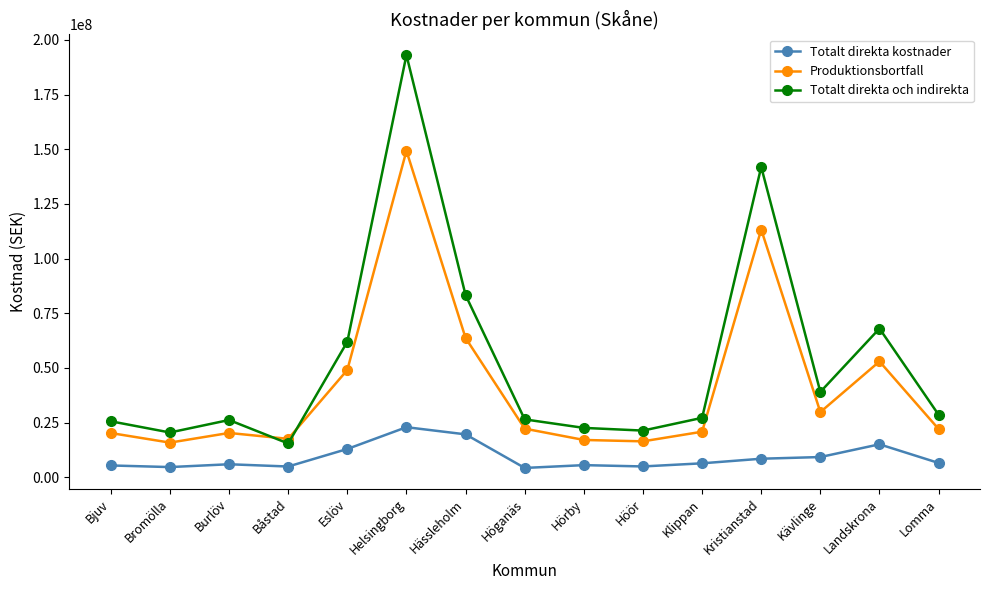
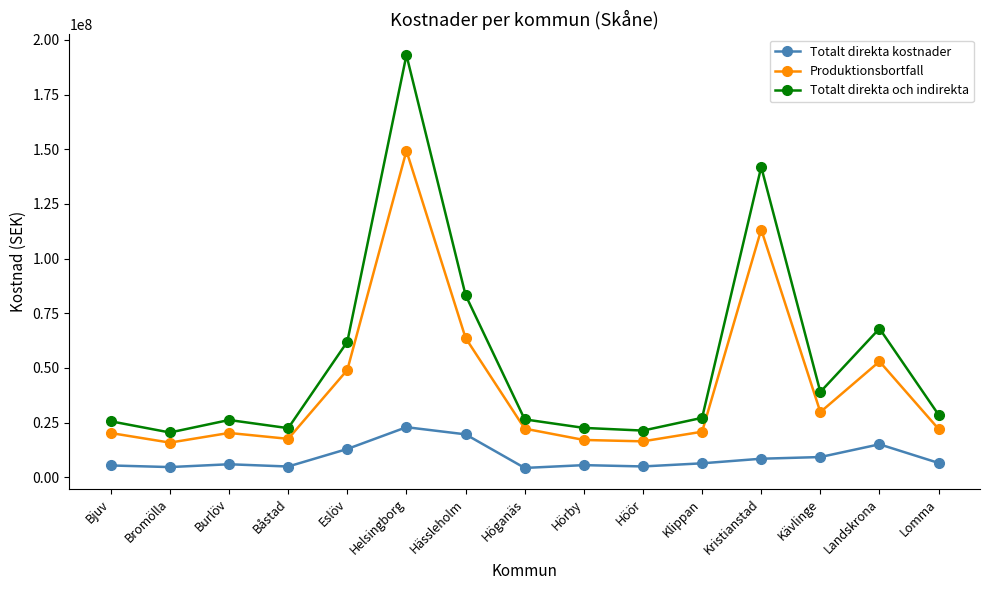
Totalt direkta och indirekta, Båstad: 15000000 -> 22000000
